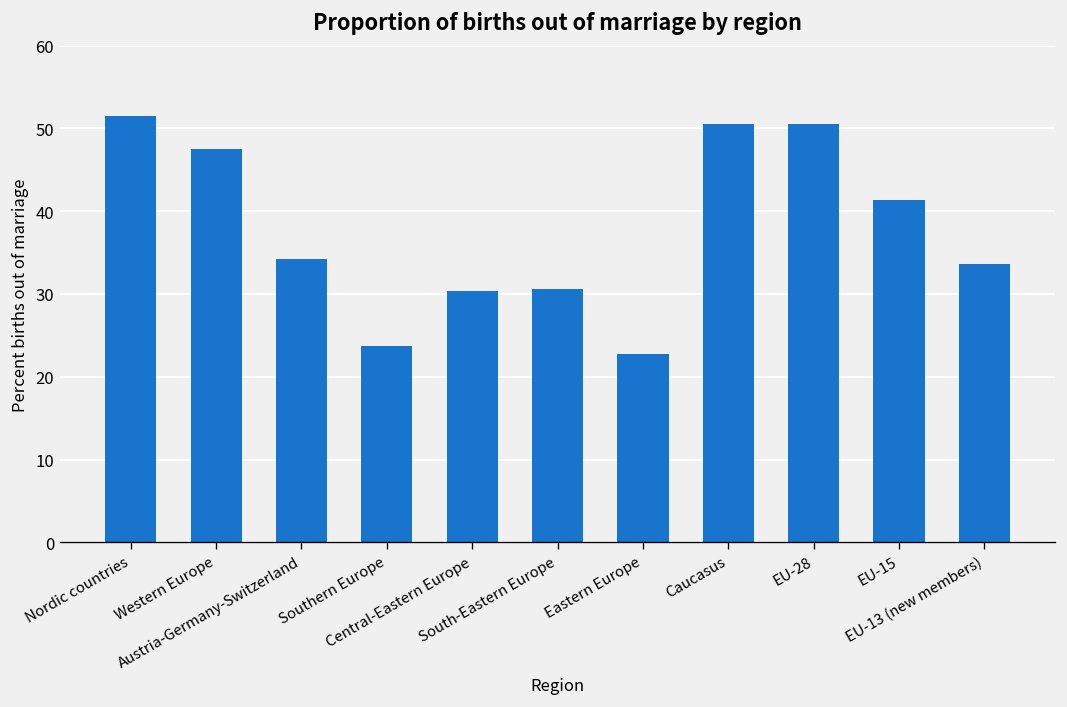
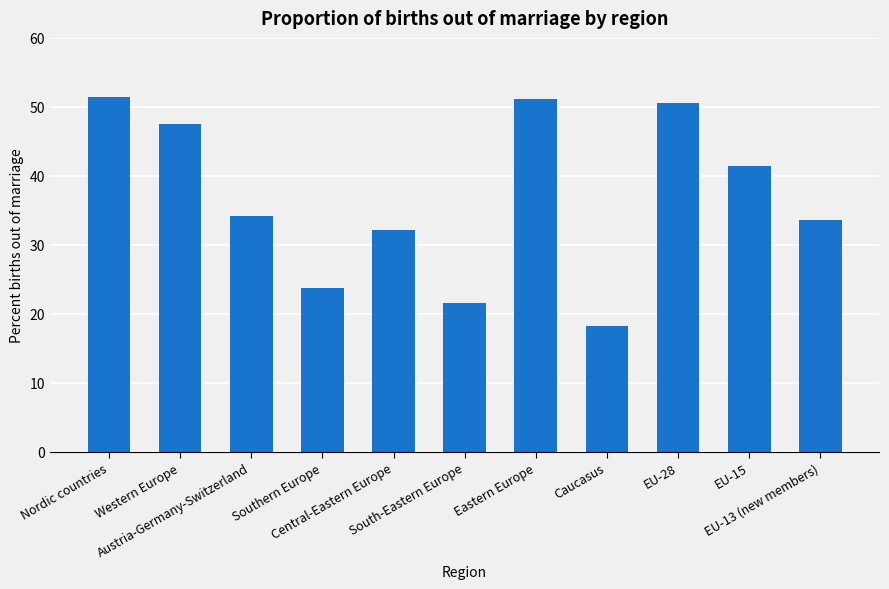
Central-Eastern Europe: 30 -> 32
South-Eastern Europe: 31 -> 22
Eastern Europe: 23 -> 51
Caucasus: 51 -> 18
